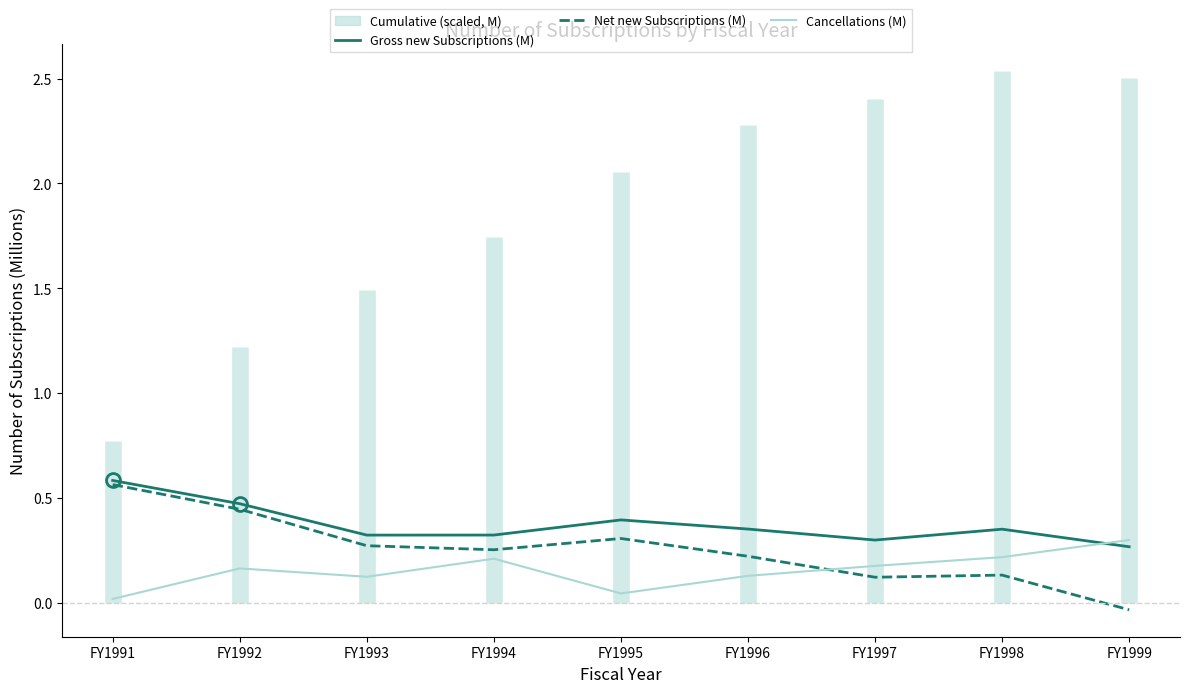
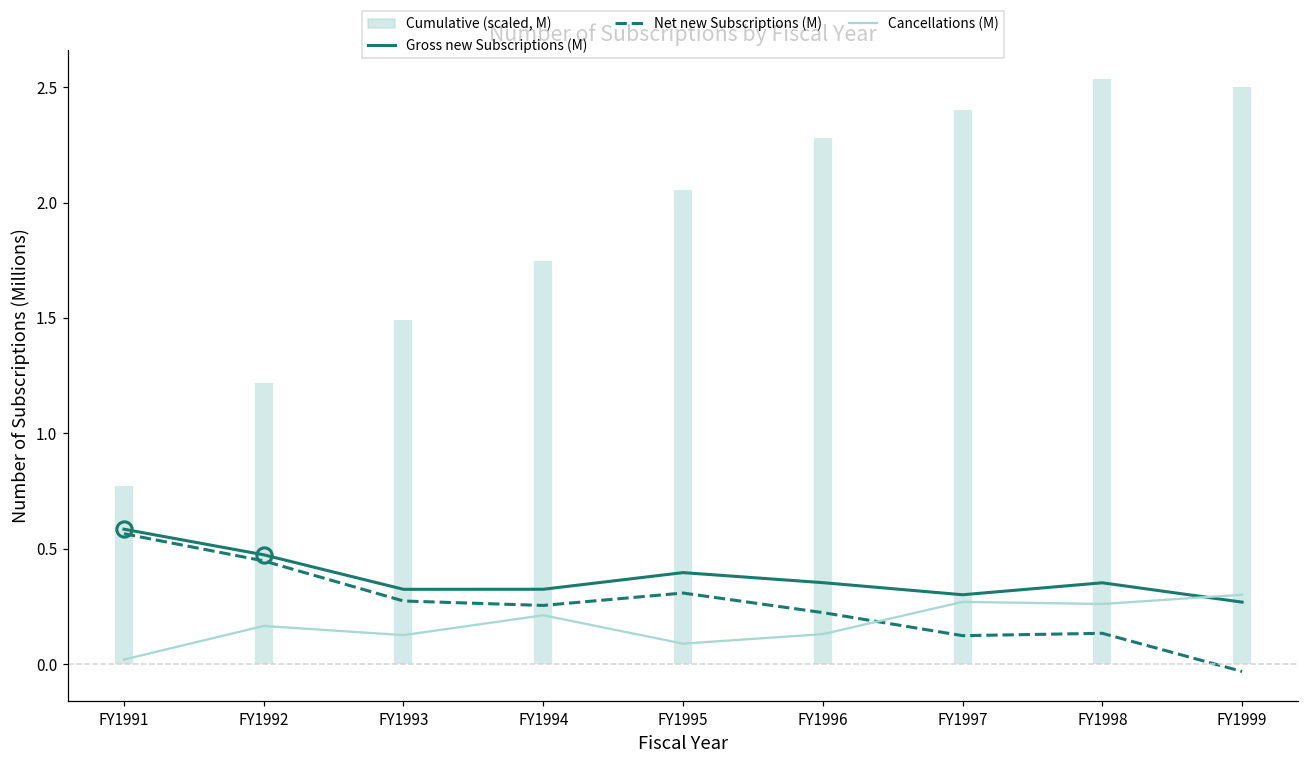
Cancellations (M), FY1995: 0.05 -> 0.09
Cancellations (M), FY1997: 0.18 -> 0.27
Cancellations (M), FY1998: 0.22 -> 0.26
